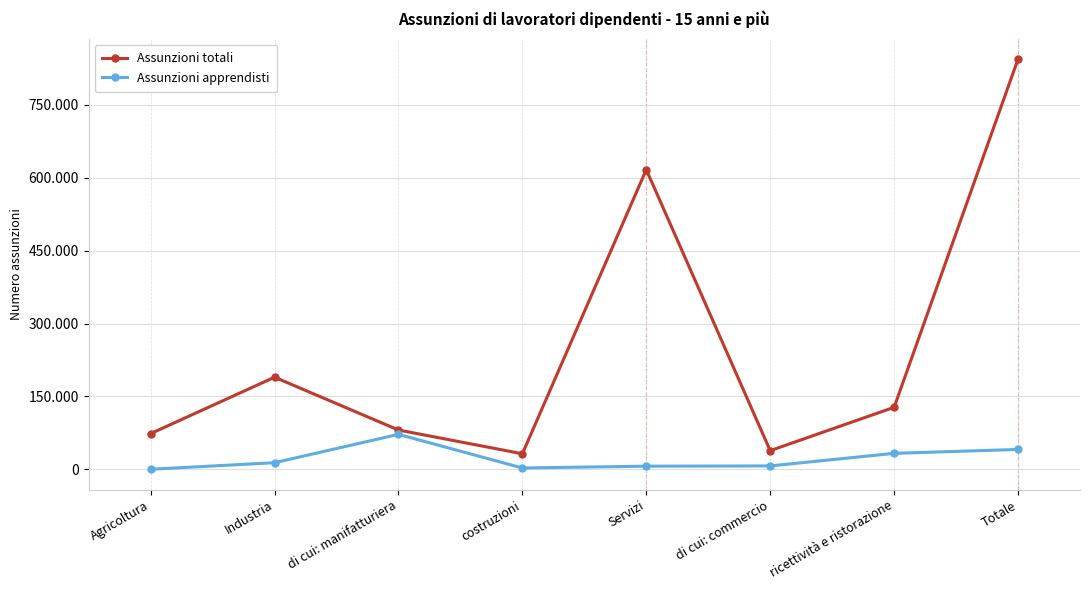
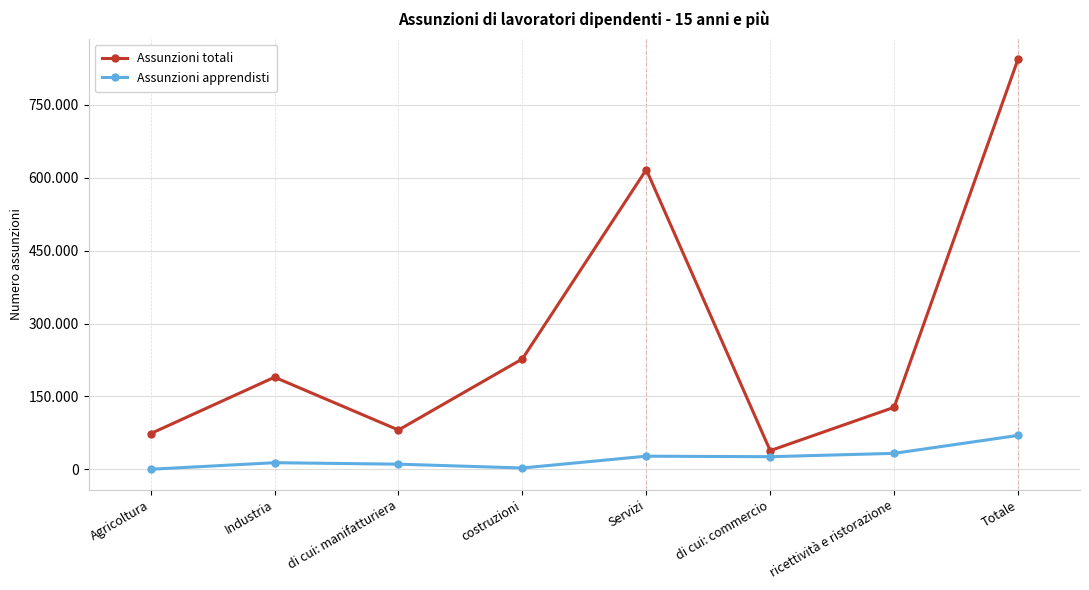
Assunzioni apprendisti, di cui: manifatturiera: 70 -> 10
Assunzioni totali, costruzioni: 30 -> 230
Assunzioni apprendisti, Servizi: 10 -> 30
Assunzioni apprendisti, di cui: commercio: 10 -> 30
Assunzioni apprendisti, Totale: 40 -> 70
